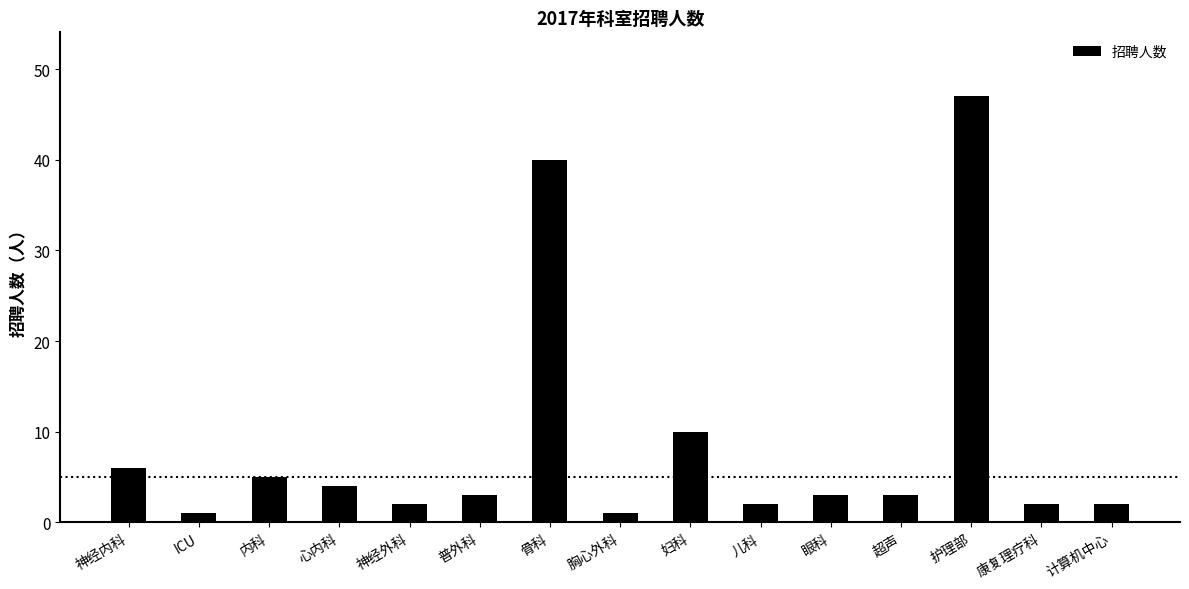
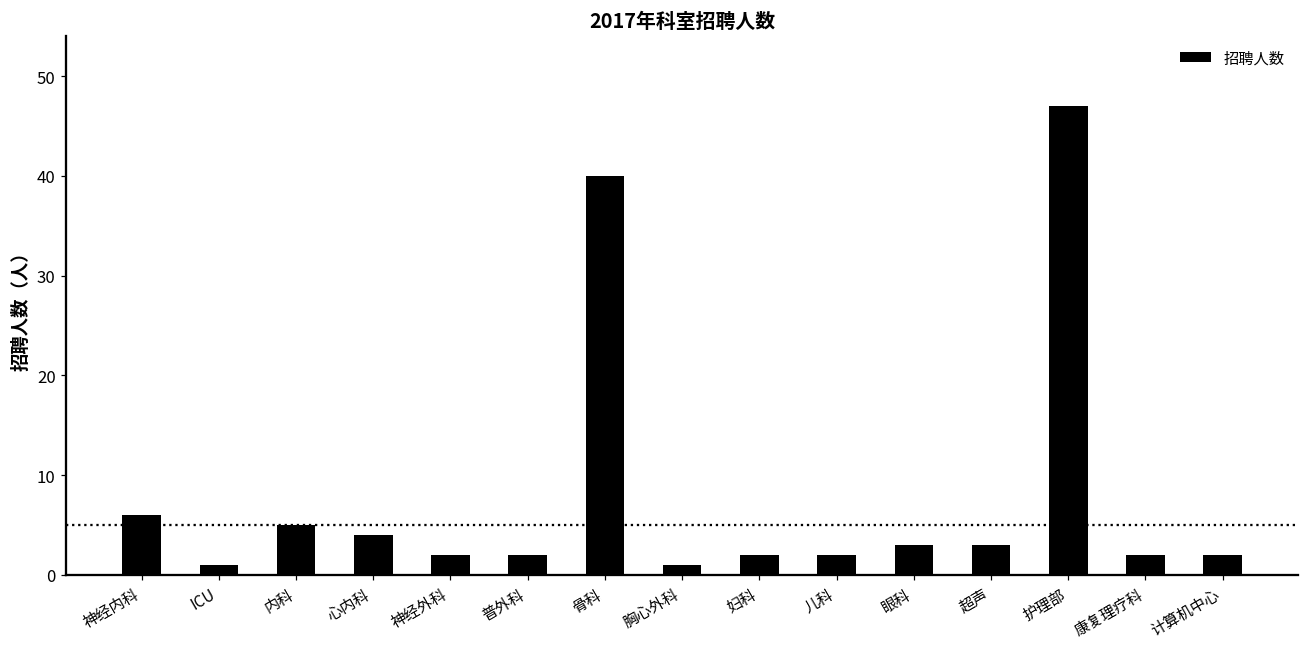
普外科: 3 -> 2
妇科: 10 -> 2
